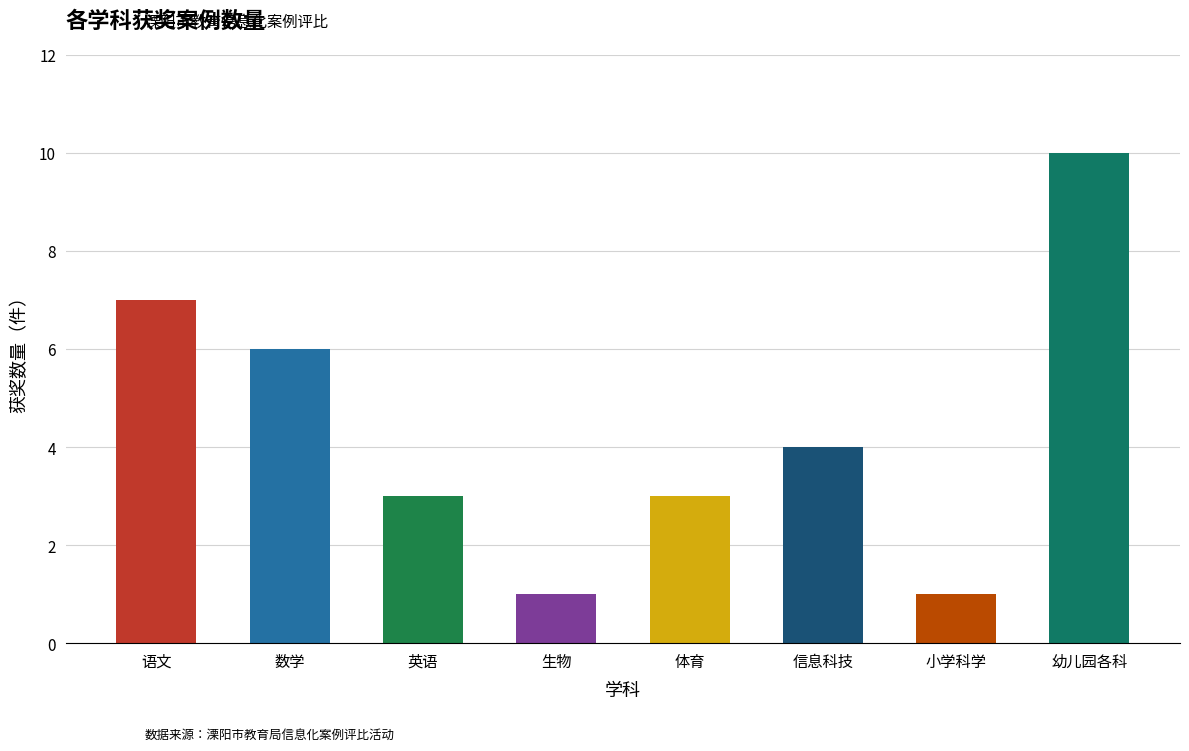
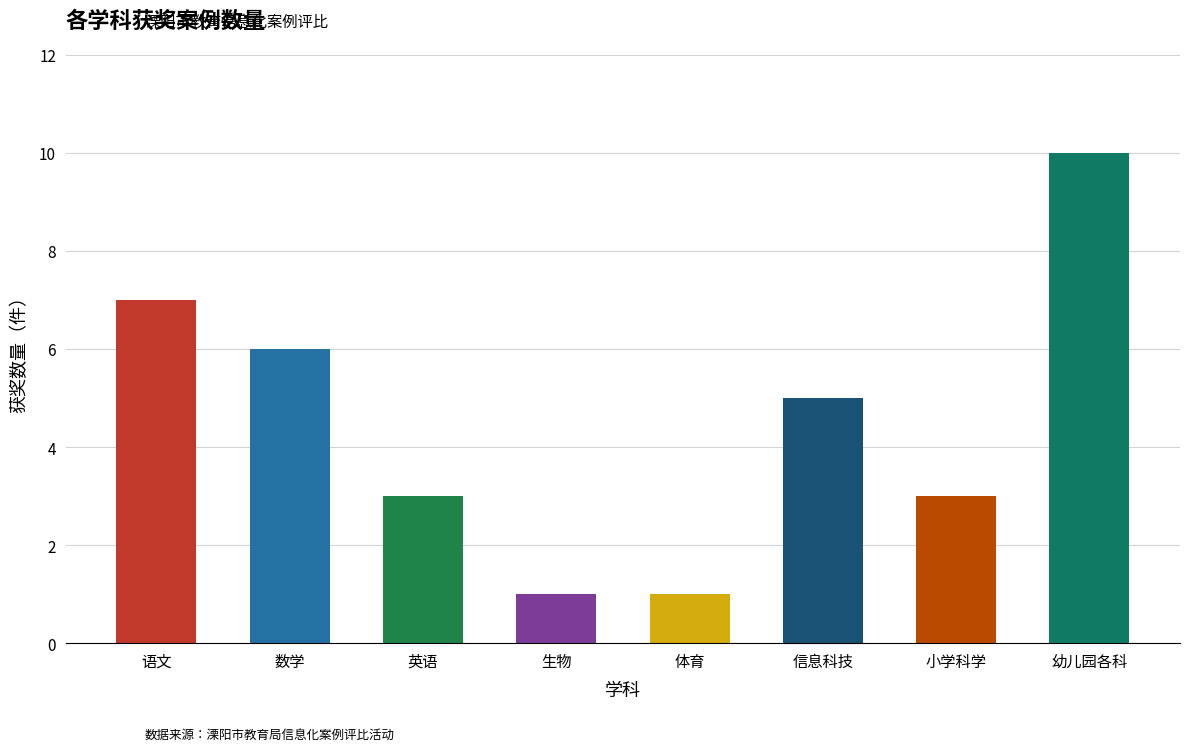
体育: 3 -> 1
信息科技: 4 -> 5
小学科学: 1 -> 3
